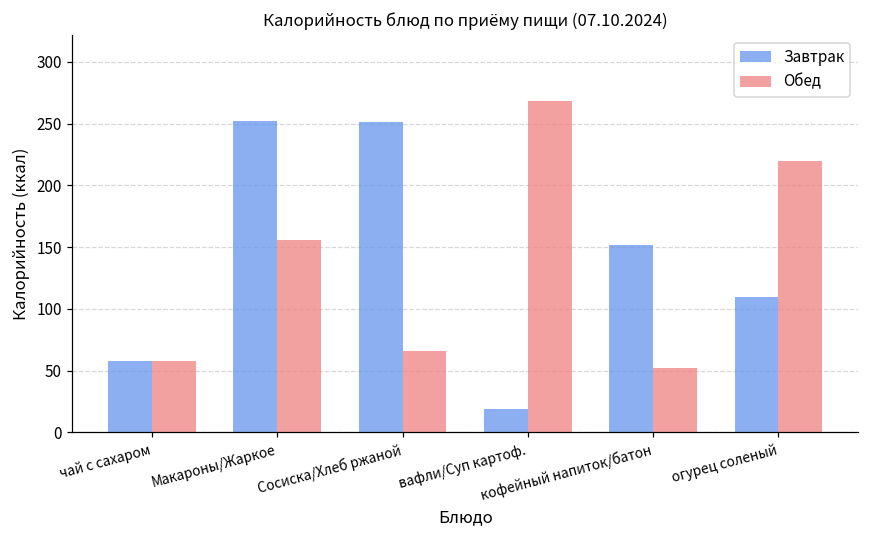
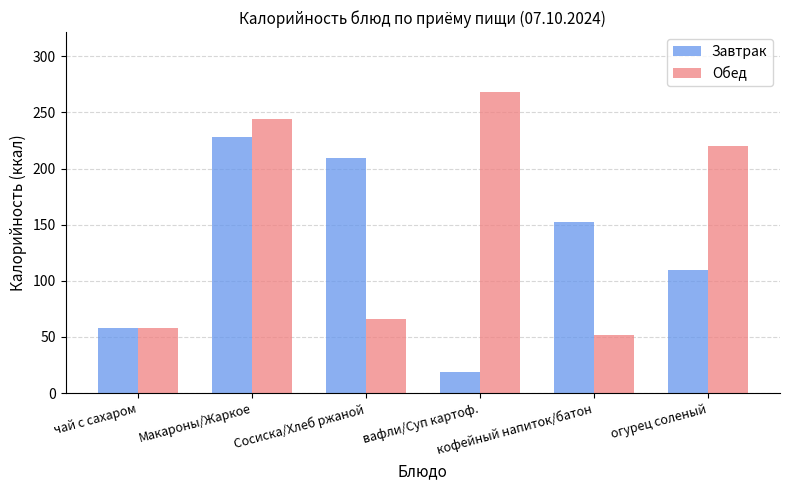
Завтрак, Макароны/Жаркое: 252 -> 228
Обед, Макароны/Жаркое: 156 -> 244
Завтрак, Сосиска/Хлеб ржаной: 251 -> 209
